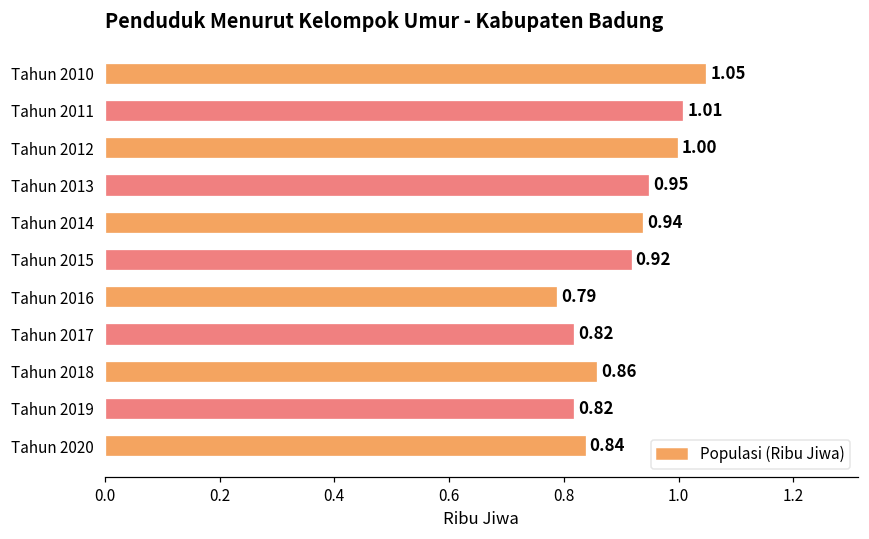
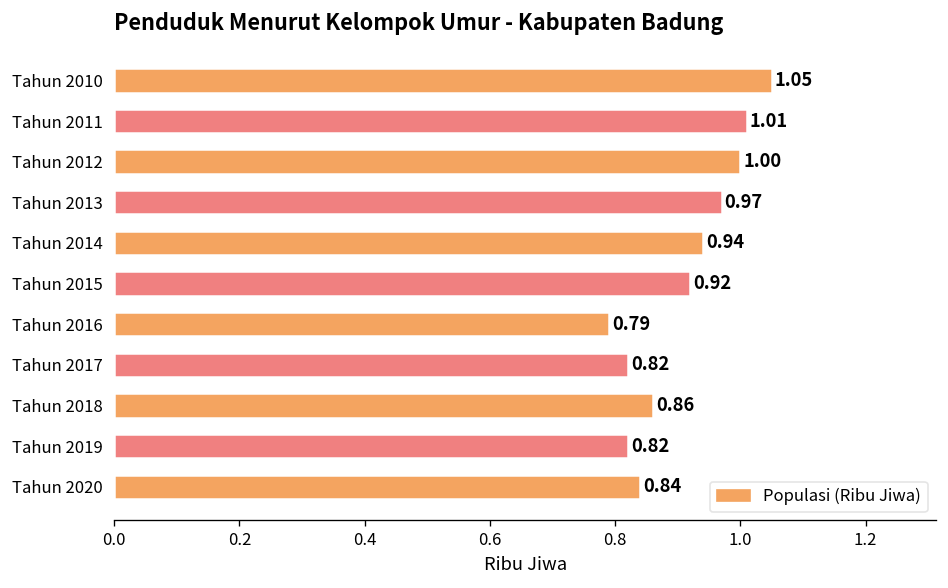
Tahun 2013: 0.95 -> 0.97
